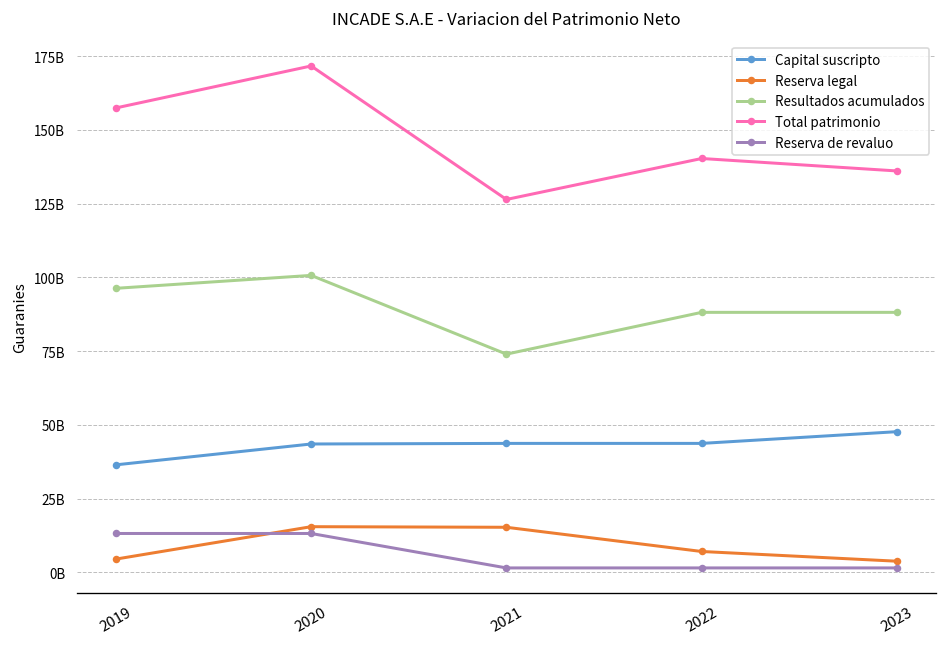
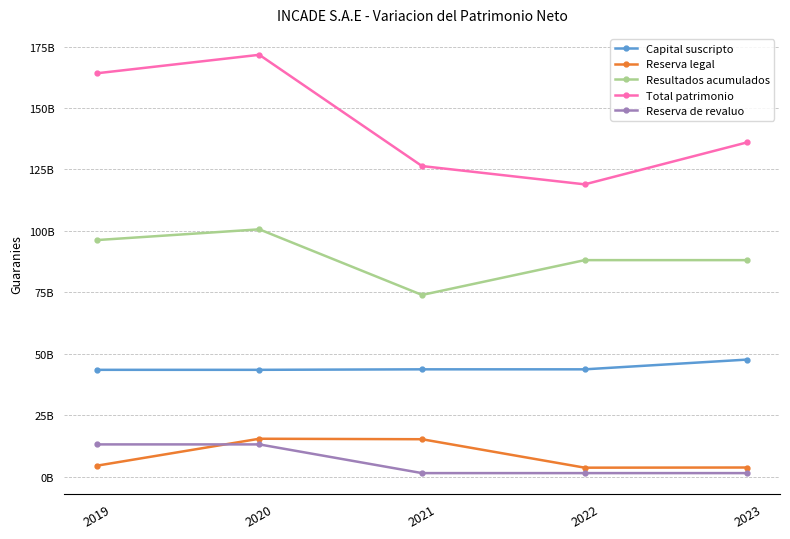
Capital suscripto, 2019: 36000000000 -> 44000000000
Total patrimonio, 2019: 157000000000 -> 164000000000
Reserva legal, 2022: 7000000000 -> 4000000000
Total patrimonio, 2022: 140000000000 -> 119000000000
